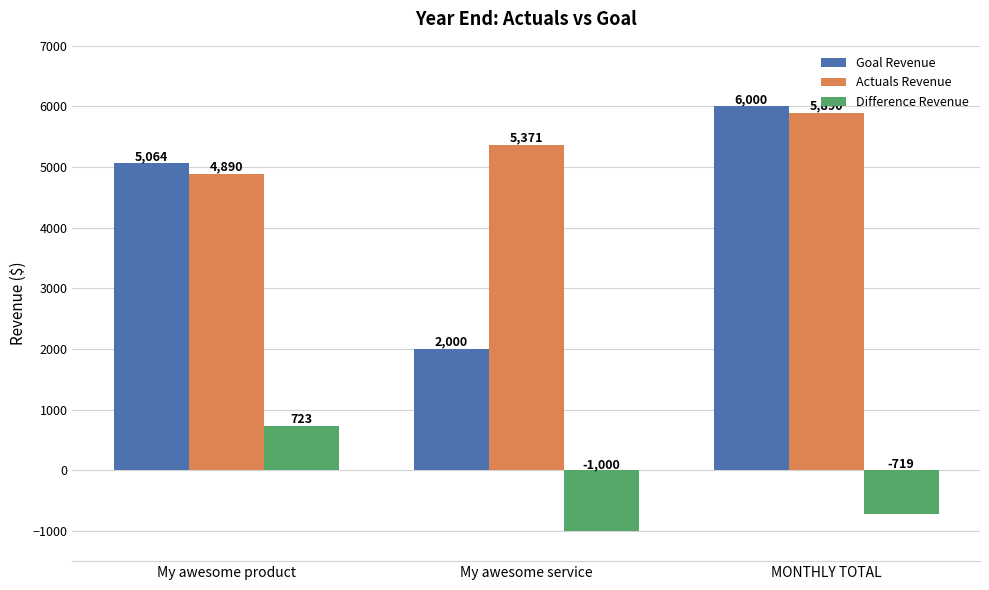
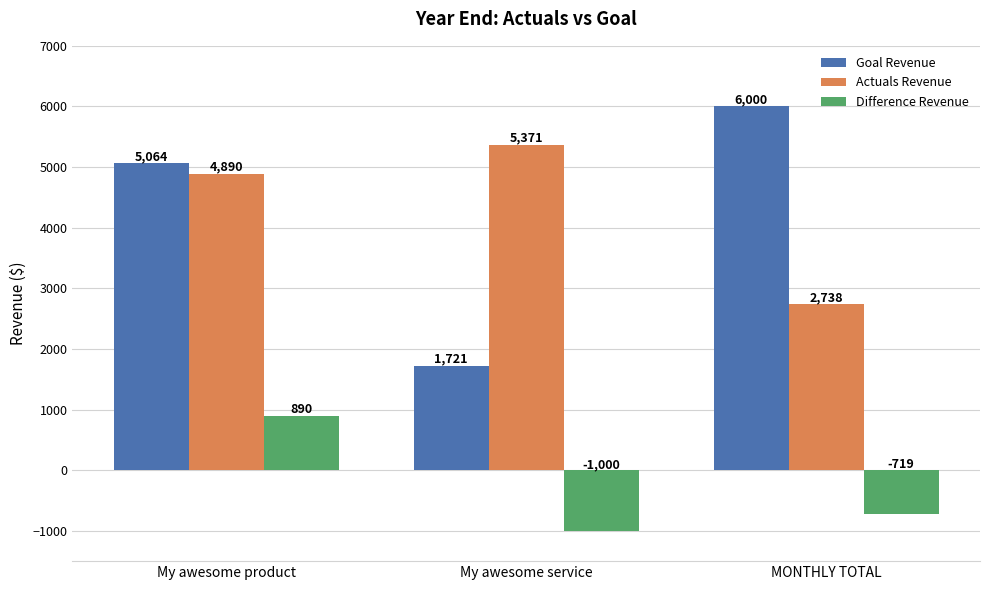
Difference Revenue, My awesome product: 723 -> 890
Goal Revenue, My awesome service: 2,000 -> 1,721
Actuals Revenue, MONTHLY TOTAL: 5,890 -> 2,738
